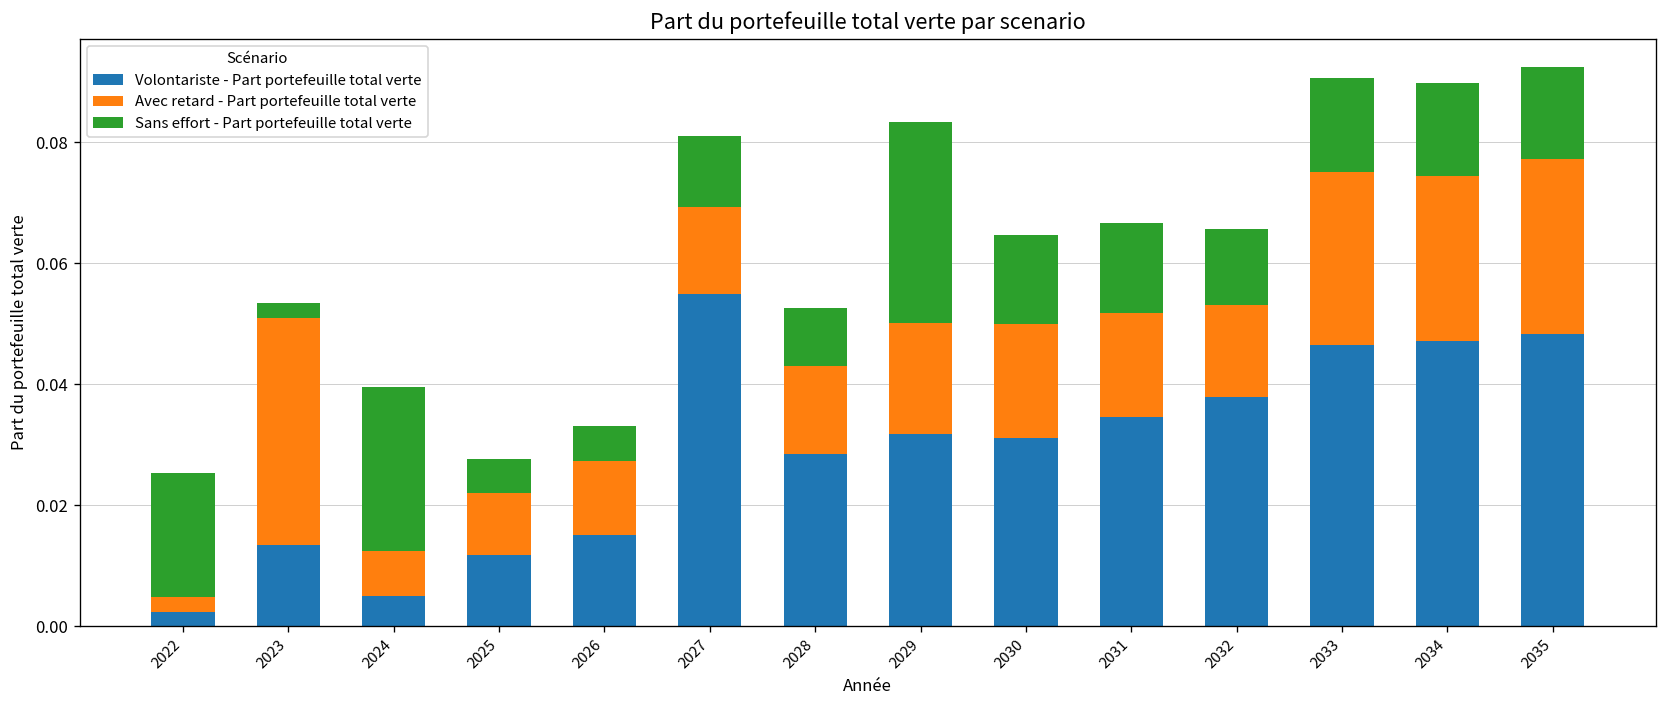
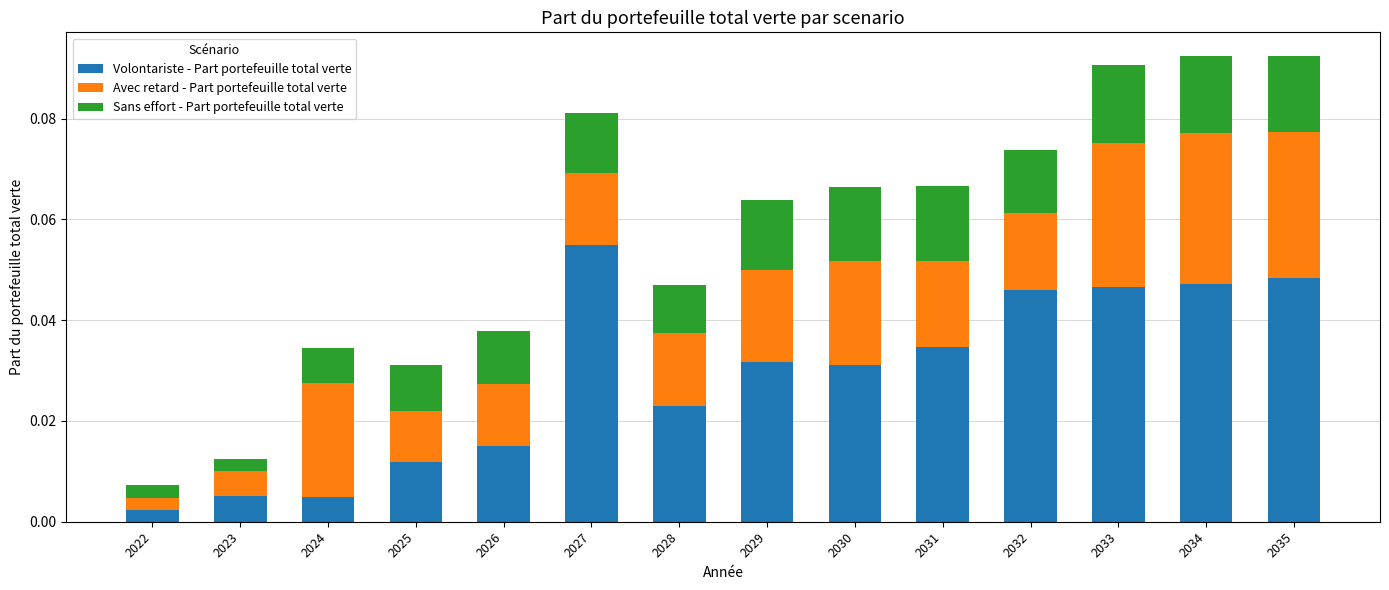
Sans effort - Part portefeuille total verte, 2022: 0.021 -> 0.002
Volontariste - Part portefeuille total verte, 2023: 0.013 -> 0.005
Avec retard - Part portefeuille total verte, 2023: 0.038 -> 0.005
Avec retard - Part portefeuille total verte, 2024: 0.007 -> 0.023
Sans effort - Part portefeuille total verte, 2024: 0.027 -> 0.007
Sans effort - Part portefeuille total verte, 2025: 0.006 -> 0.009
Sans effort - Part portefeuille total verte, 2026: 0.006 -> 0.011
Volontariste - Part portefeuille total verte, 2028: 0.028 -> 0.023
Sans effort - Part portefeuille total verte, 2029: 0.033 -> 0.014
Avec retard - Part portefeuille total verte, 2030: 0.019 -> 0.021
Volontariste - Part portefeuille total verte, 2032: 0.038 -> 0.046
Avec retard - Part portefeuille total verte, 2034: 0.027 -> 0.030
